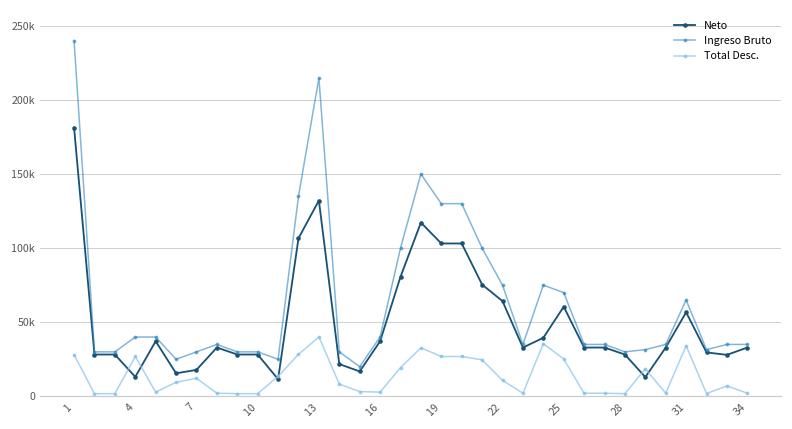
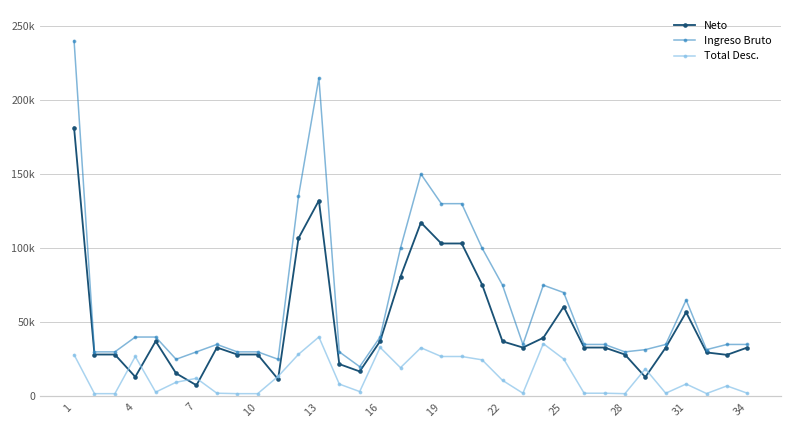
Neto, 7: 18000 -> 7000
Total Desc., 16: 3000 -> 33000
Neto, 22: 64000 -> 37000
Total Desc., 31: 34000 -> 8000
